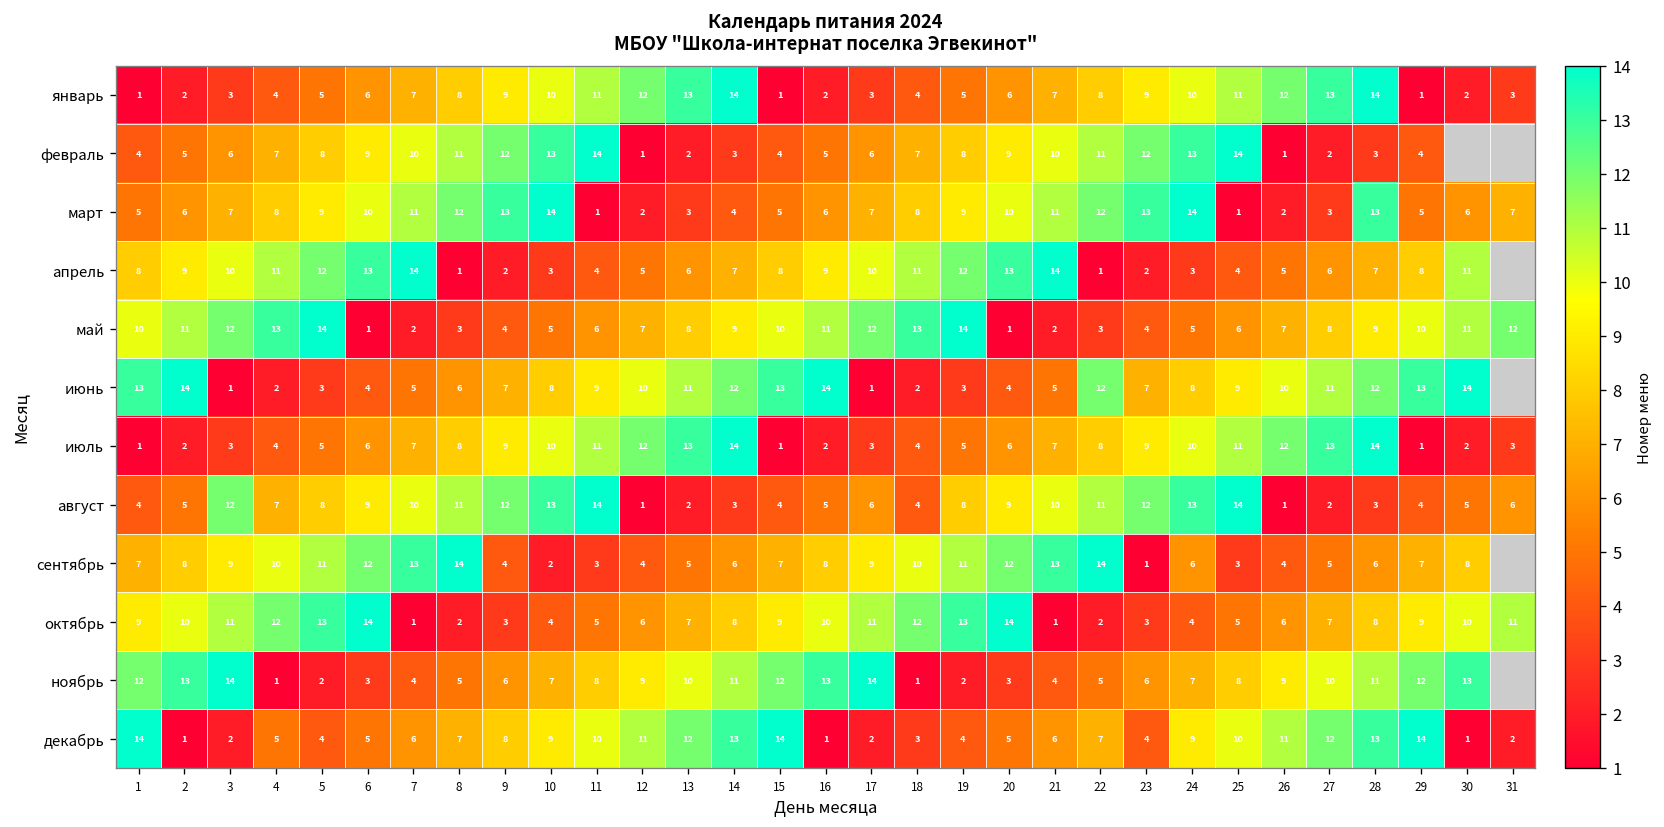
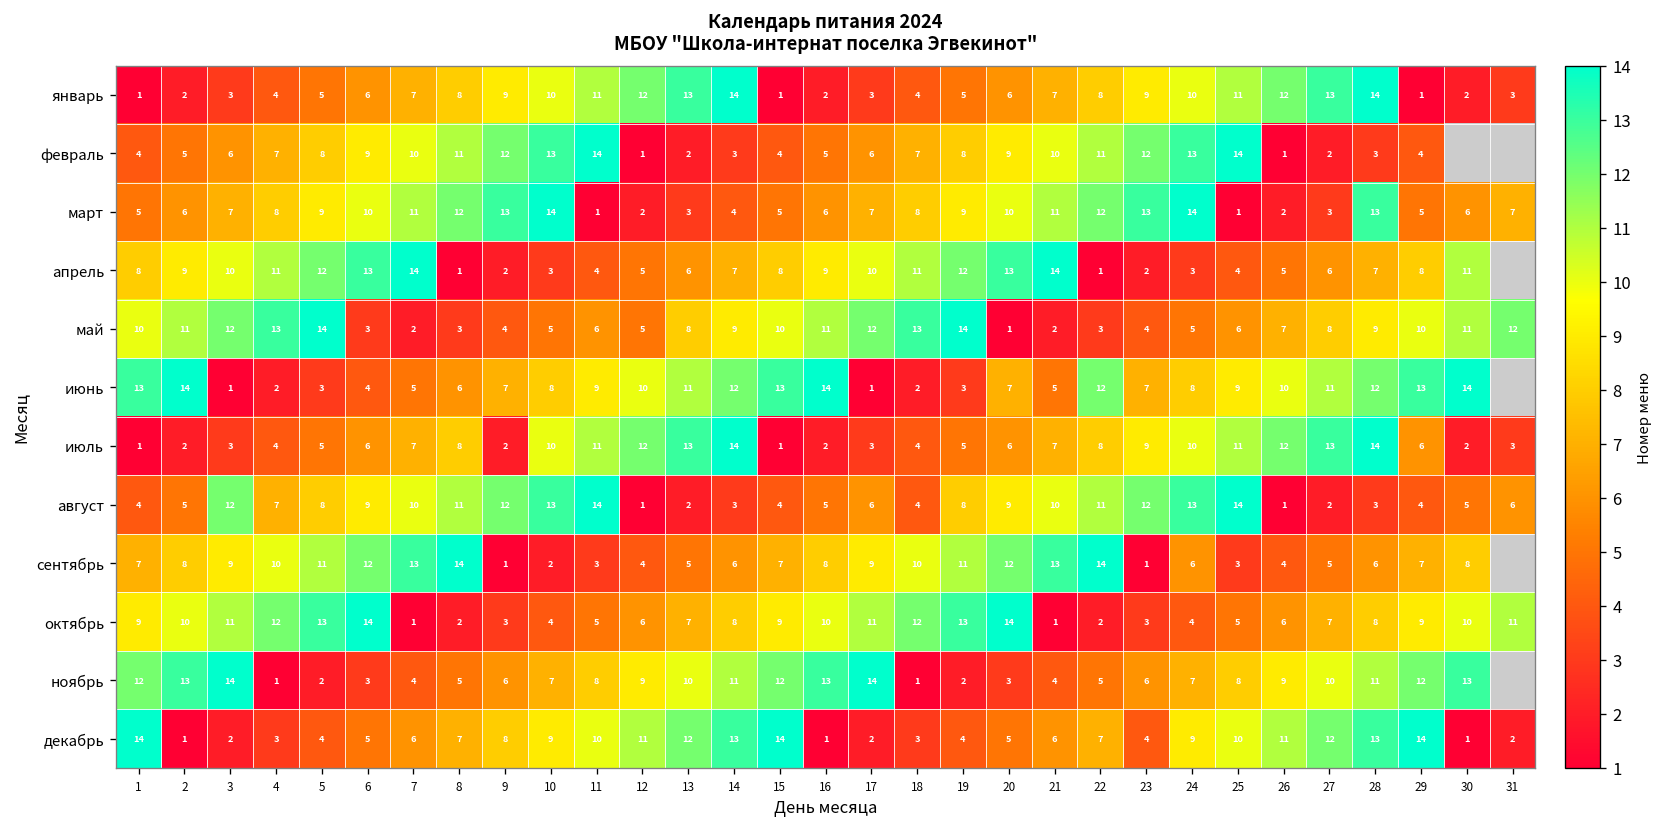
май, 6: 1 -> 3
май, 12: 7 -> 5
июнь, 20: 4 -> 7
июль, 9: 9 -> 2
июль, 29: 1 -> 6
сентябрь, 9: 4 -> 1
декабрь, 4: 5 -> 3
